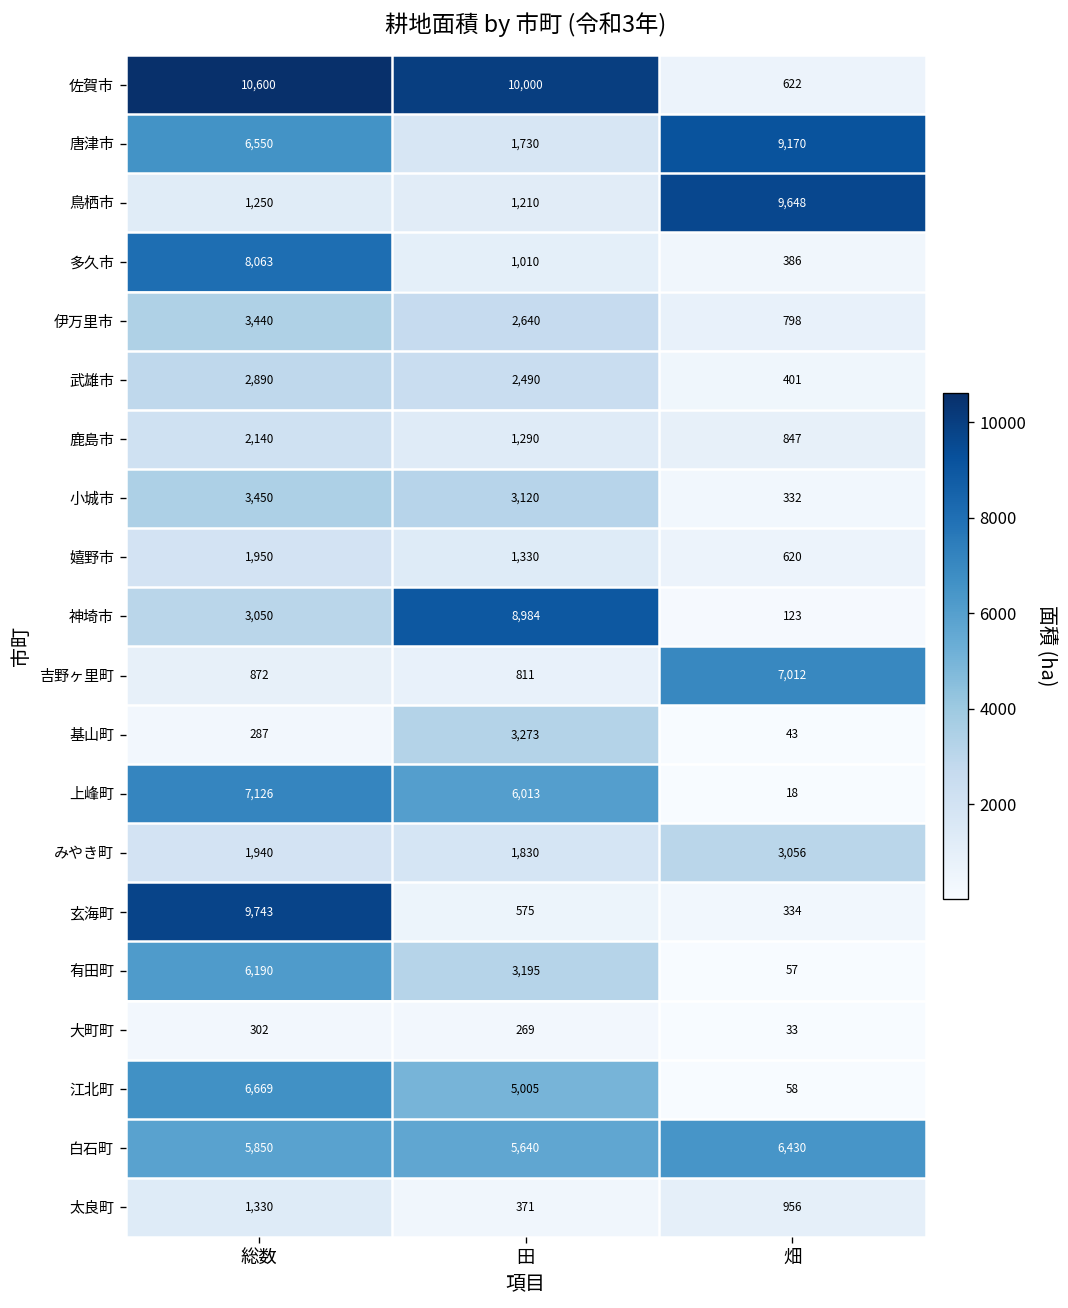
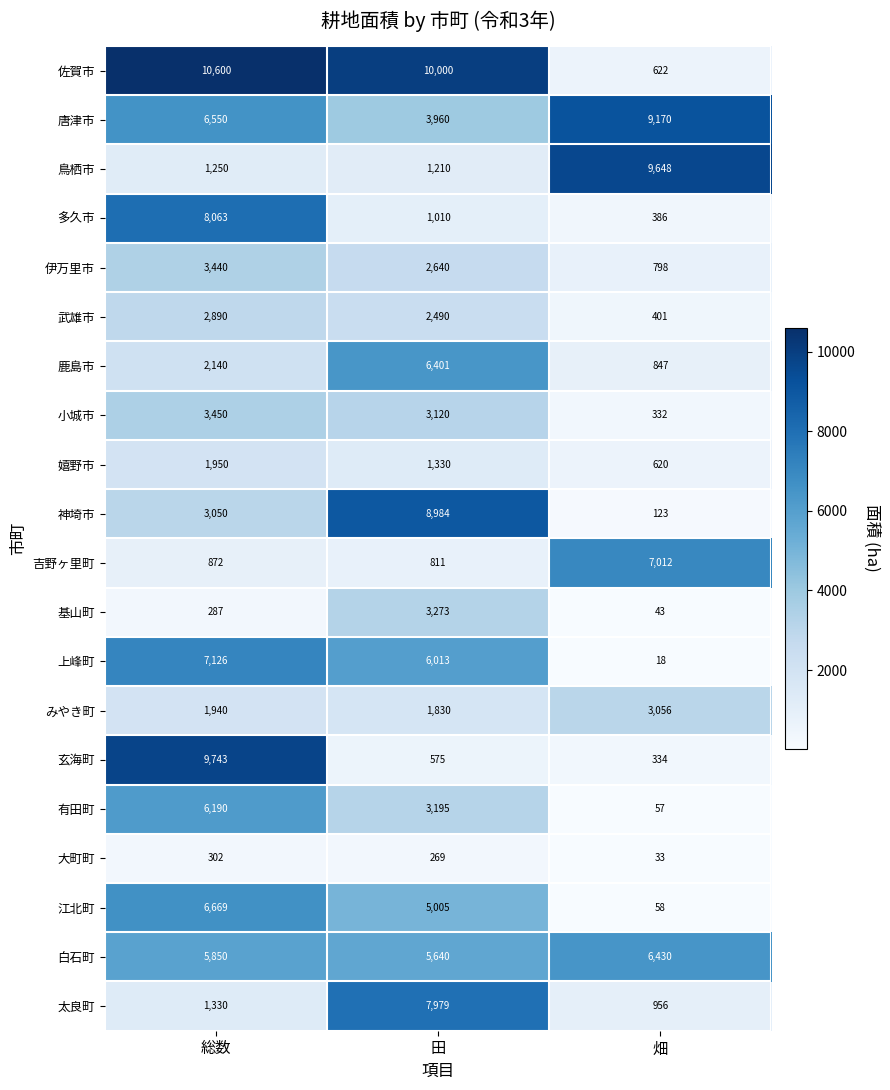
唐津市, 田: 1,730 -> 3,960
鹿島市, 田: 1,290 -> 6,401
太良町, 田: 371 -> 7,979
